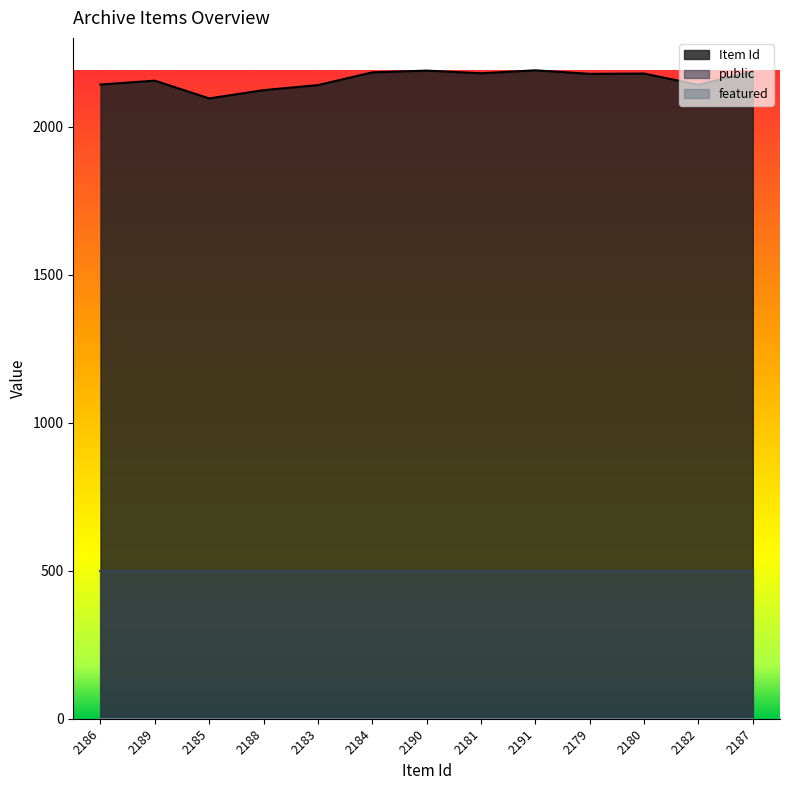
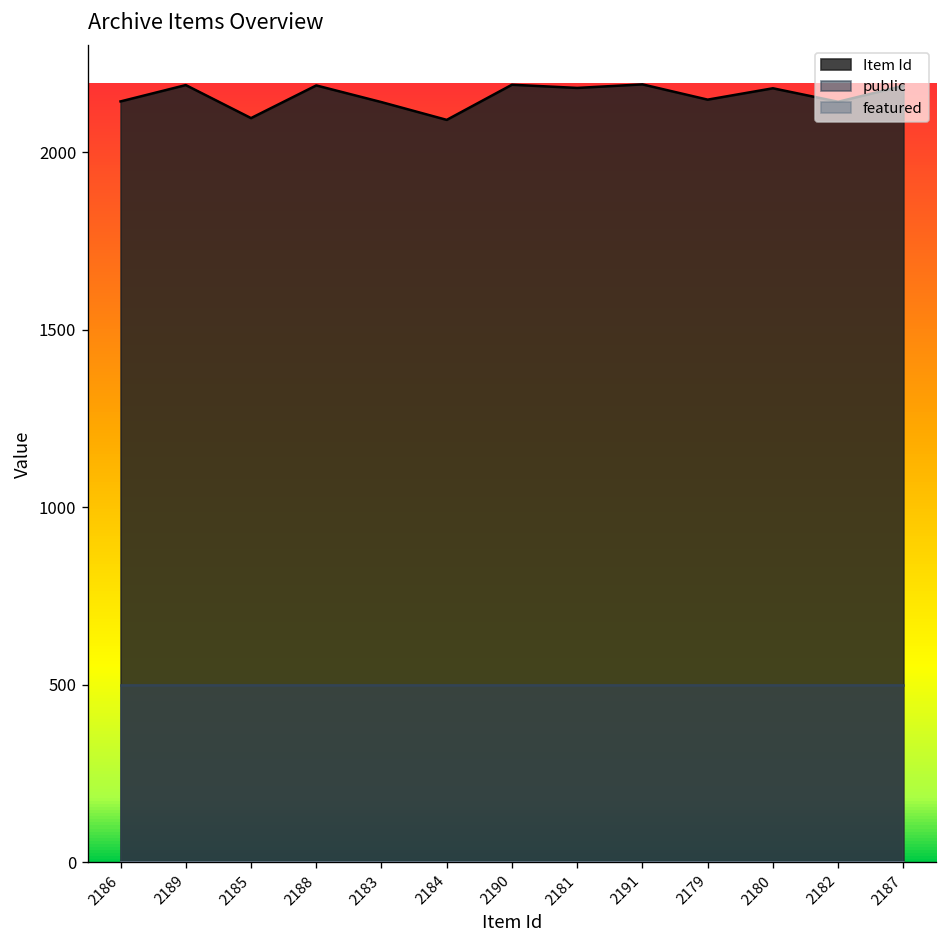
Item Id, 2189: 2160 -> 2190
Item Id, 2188: 2120 -> 2190
Item Id, 2184: 2180 -> 2090
Item Id, 2179: 2180 -> 2150
